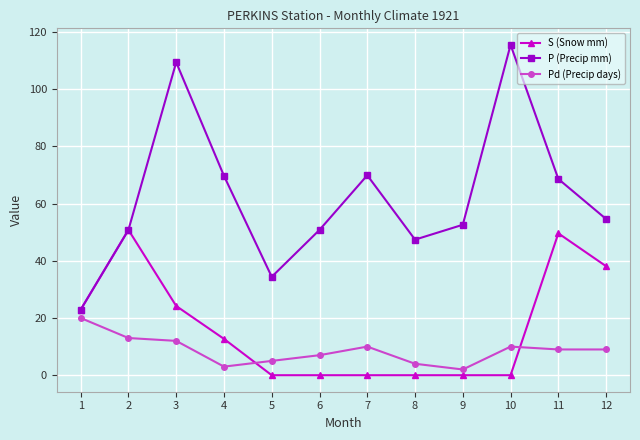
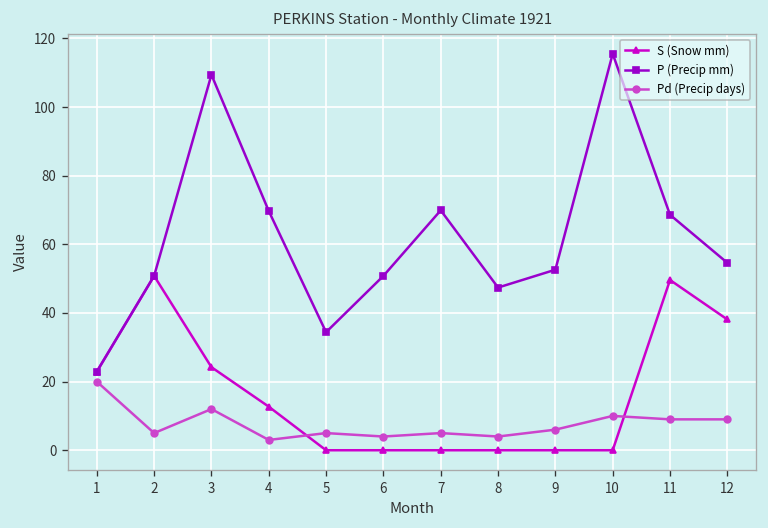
Pd (Precip days), 2: 13 -> 5
Pd (Precip days), 6: 7 -> 4
Pd (Precip days), 7: 10 -> 5
Pd (Precip days), 9: 2 -> 6
